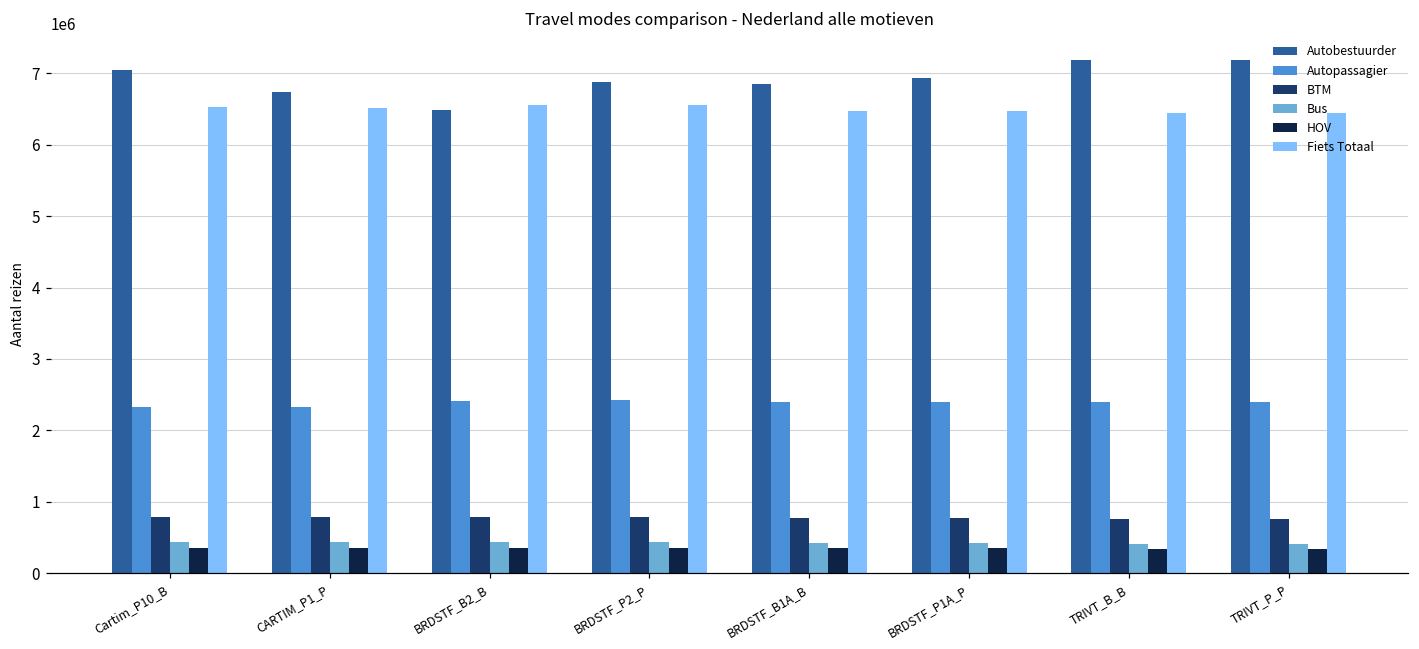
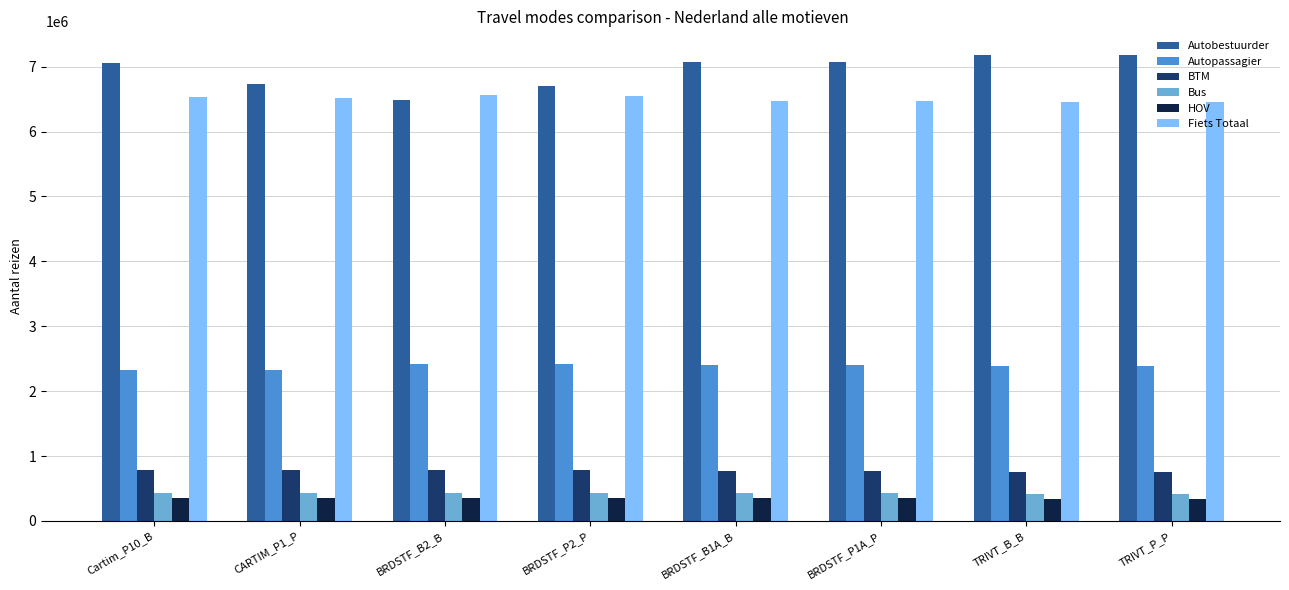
Autobestuurder, BRDSTF_P2_P: 6900000 -> 6700000
Autobestuurder, BRDSTF_B1A_B: 6800000 -> 7100000
Autobestuurder, BRDSTF_P1A_P: 6900000 -> 7100000
